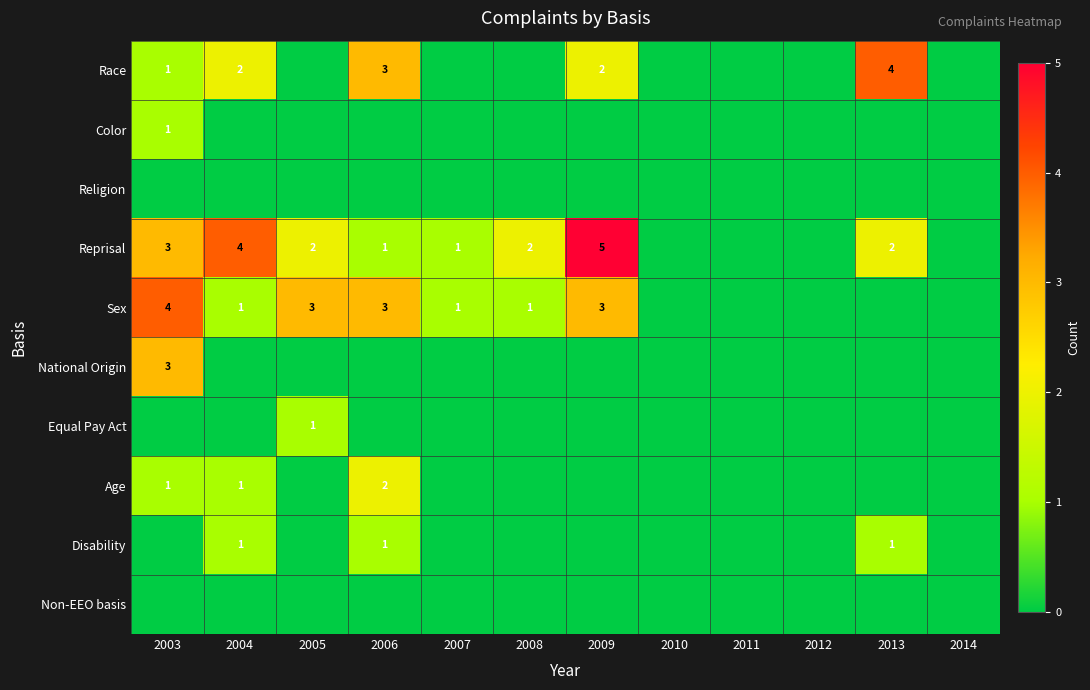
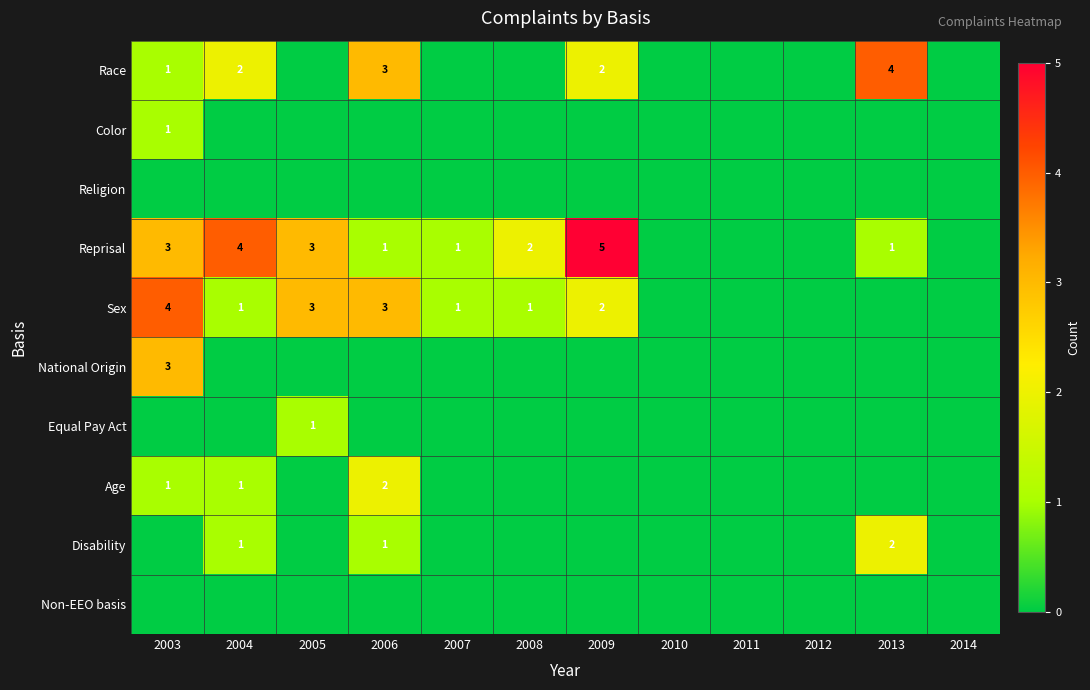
Reprisal, 2005: 2 -> 3
Reprisal, 2013: 2 -> 1
Sex, 2009: 3 -> 2
Disability, 2013: 1 -> 2
